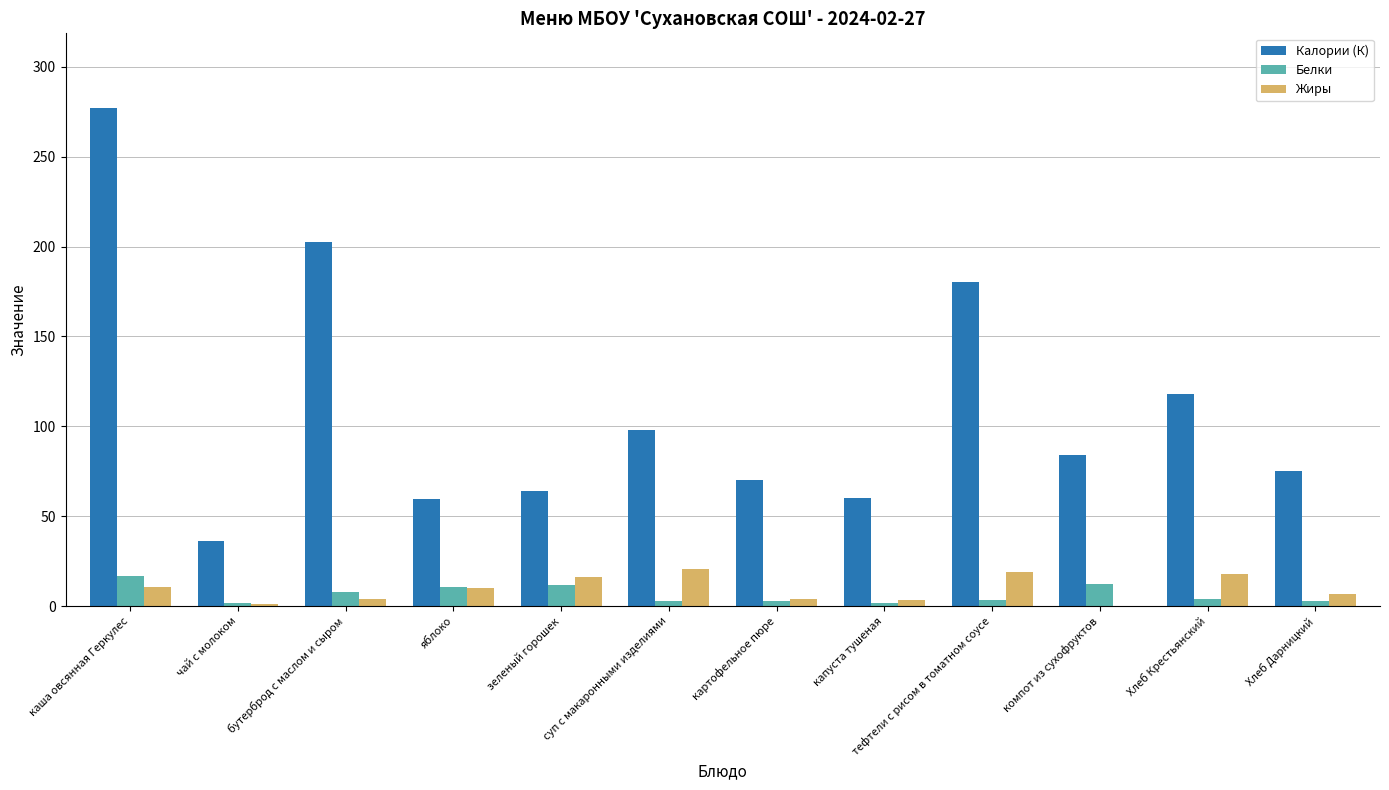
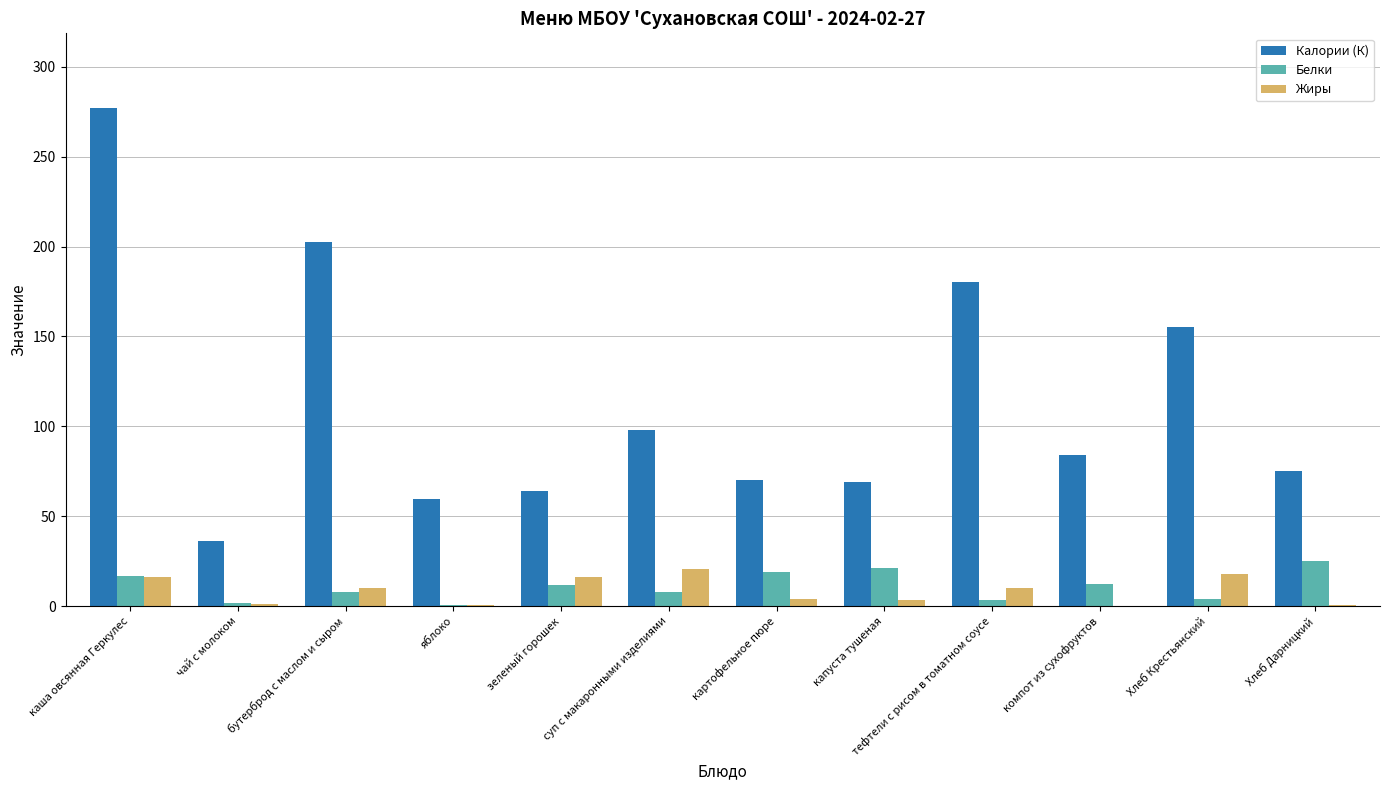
Жиры, каша овсянная Геркулес: 11 -> 16
Жиры, бутерброд с маслом и сыром: 4 -> 10
Белки, яблоко: 11 -> 1
Жиры, яблоко: 10 -> 1
Белки, суп с макаронными изделиями: 3 -> 8
Белки, картофельное пюре: 3 -> 19
Калории (К), капуста тушеная: 60 -> 69
Белки, капуста тушеная: 2 -> 21
Жиры, тефтели с рисом в томатном соусе: 19 -> 10
Калории (К), Хлеб Крестьянский: 118 -> 155
Белки, Хлеб Дарницкий: 3 -> 25
Жиры, Хлеб Дарницкий: 7 -> 0
